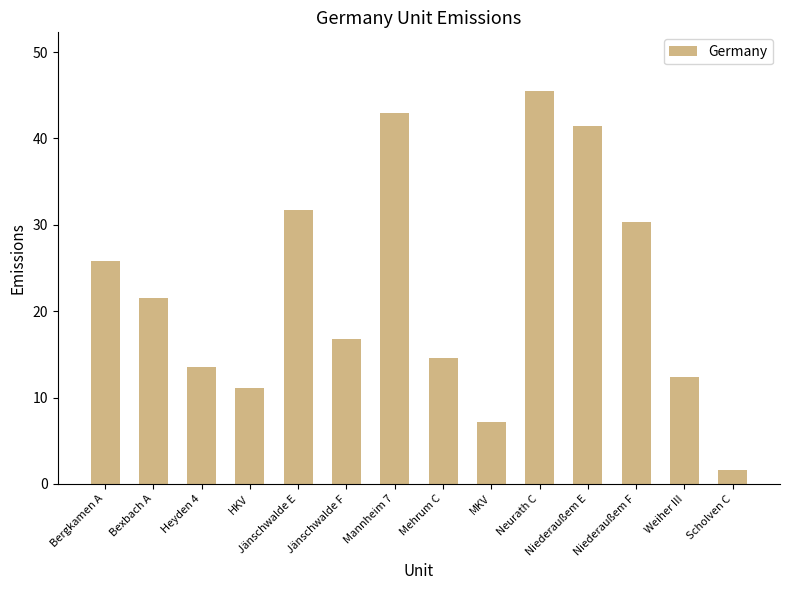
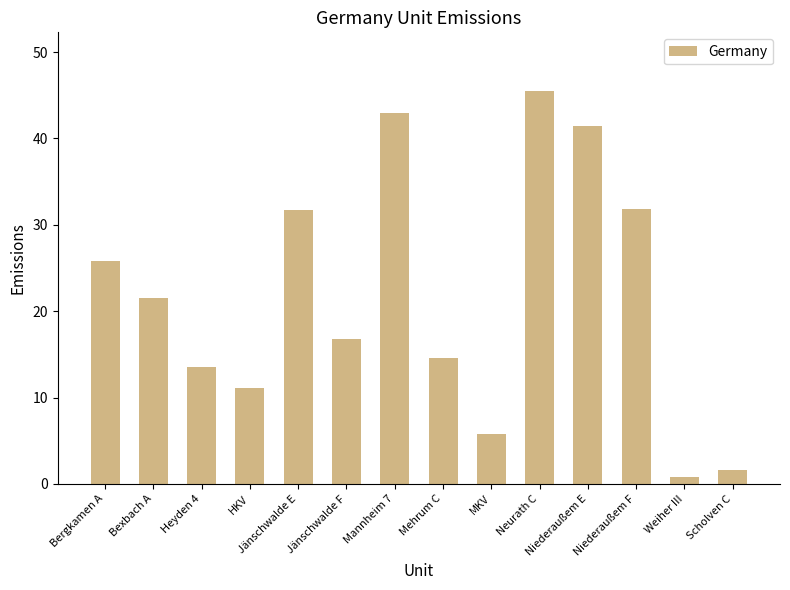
MKV: 7 -> 6
Niederaußem F: 30 -> 32
Weiher III: 12 -> 1
